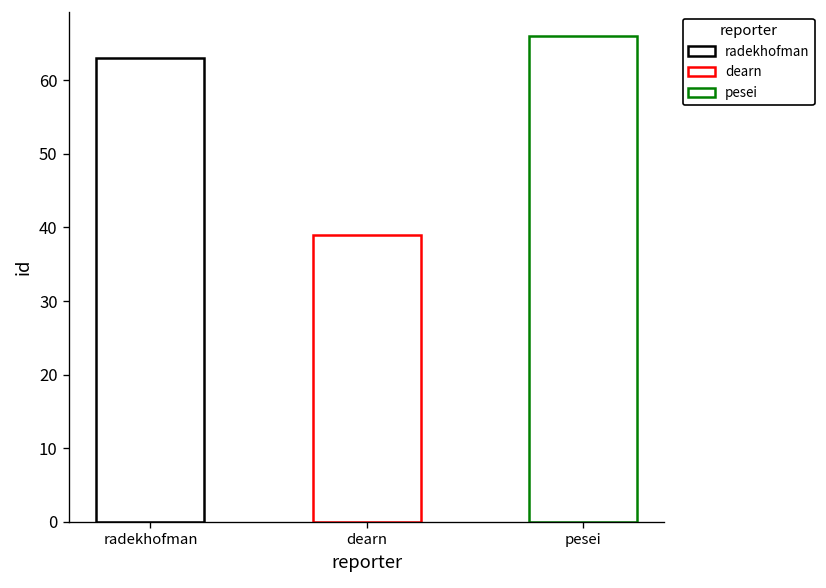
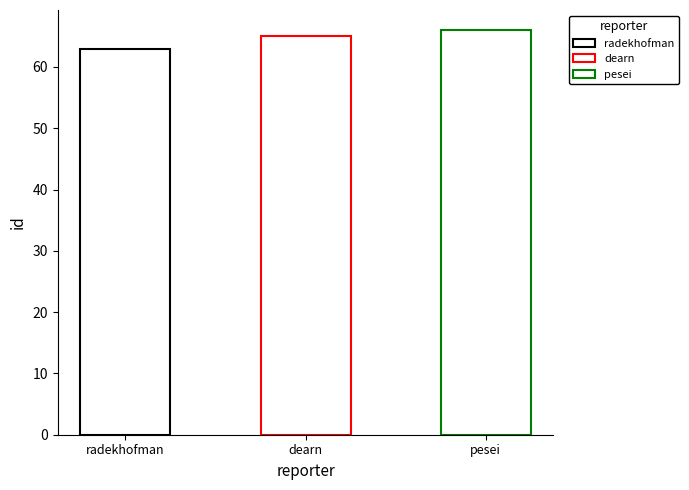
dearn: 39 -> 65
